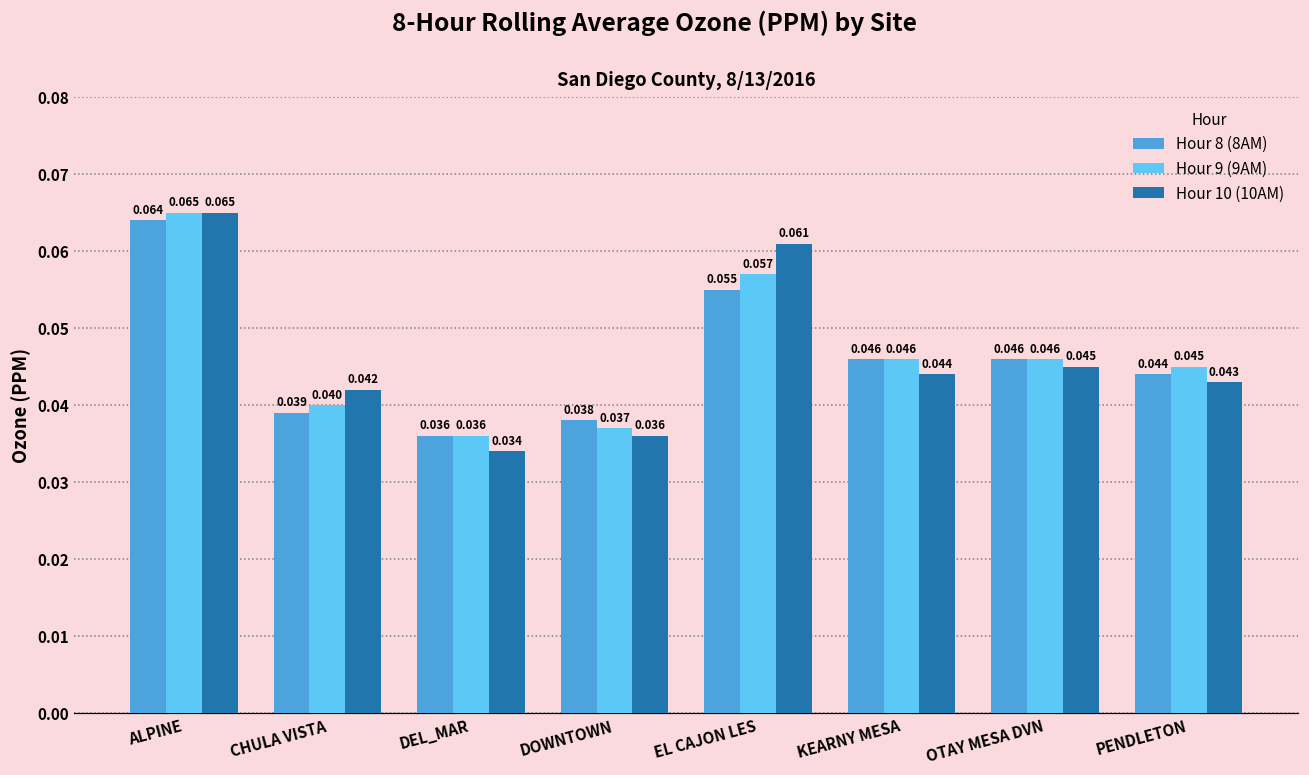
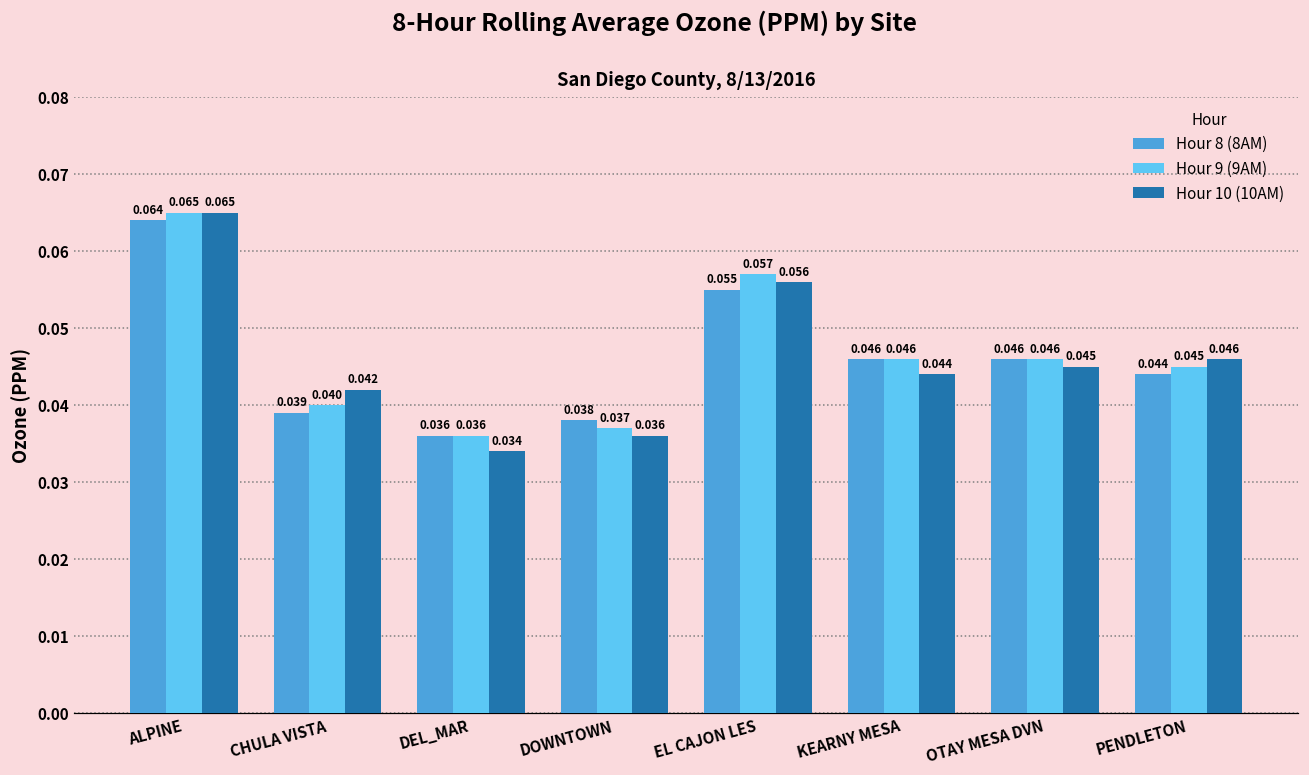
Hour 10 (10AM), EL CAJON LES: 0.061 -> 0.056
Hour 10 (10AM), PENDLETON: 0.043 -> 0.046
